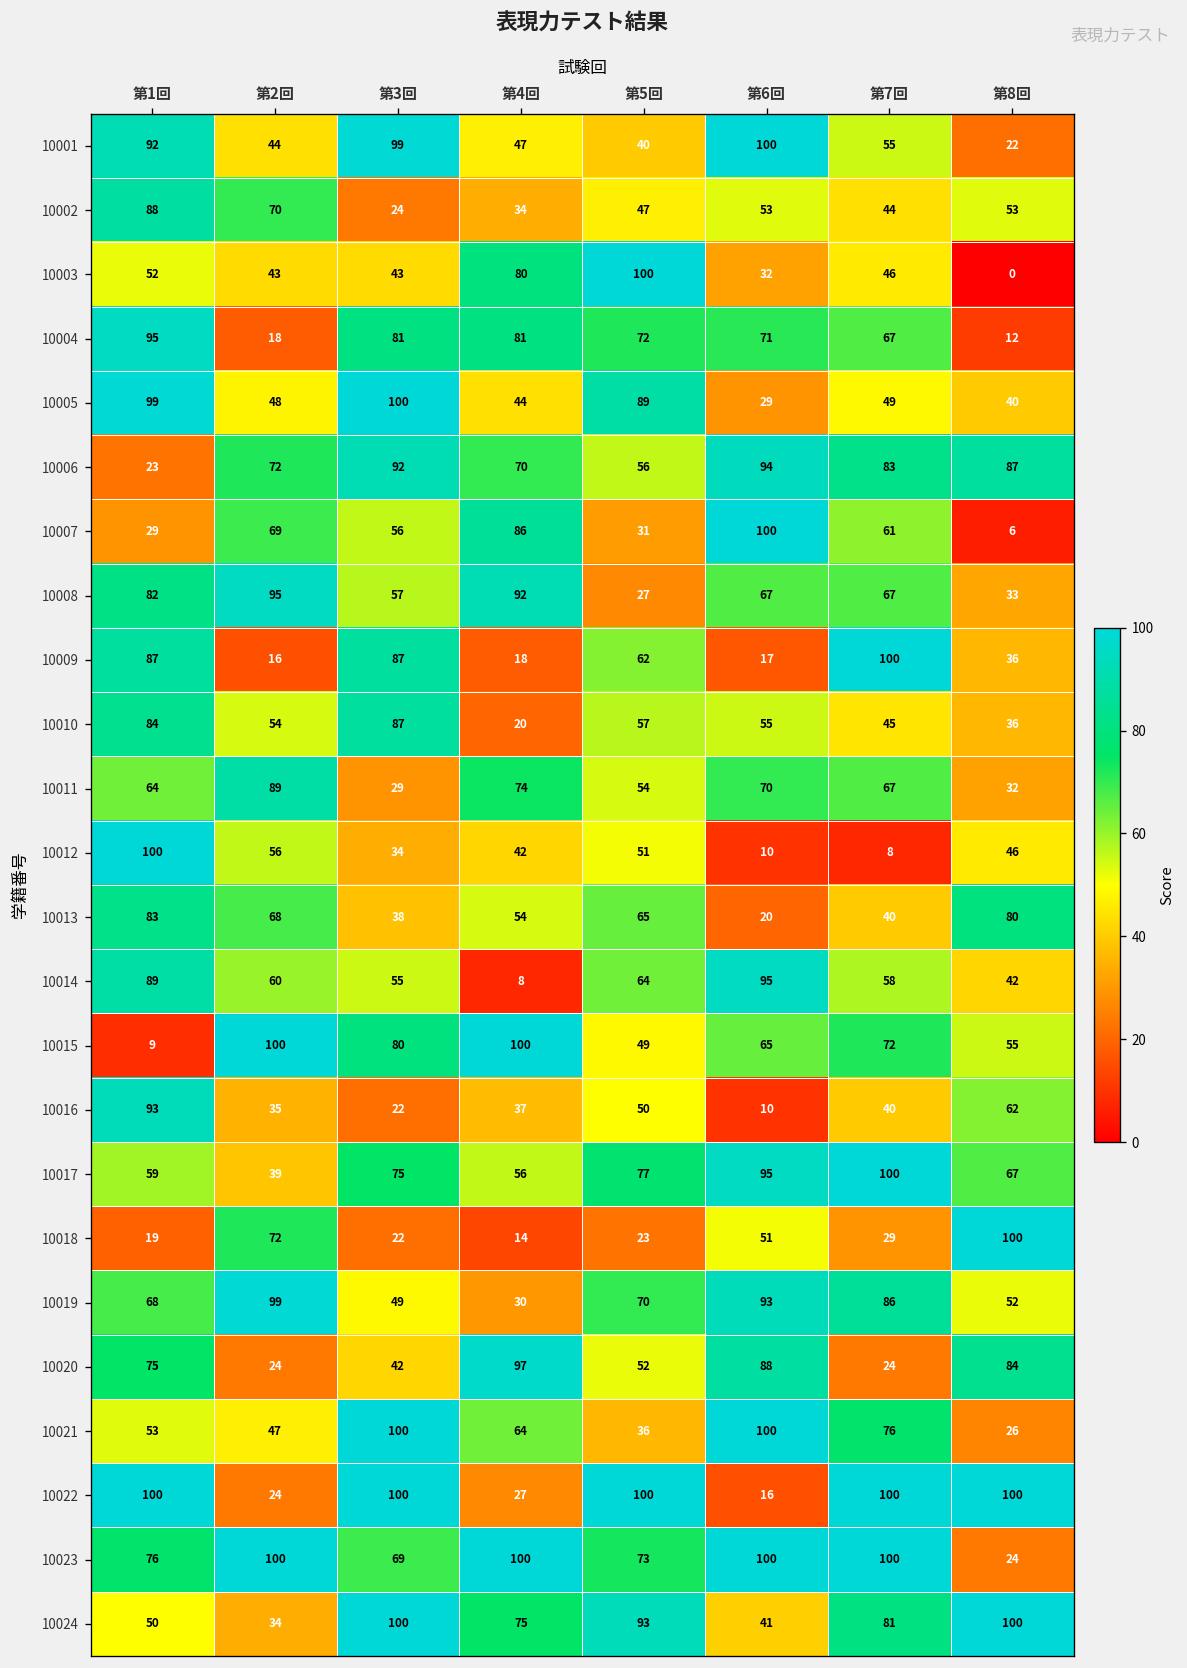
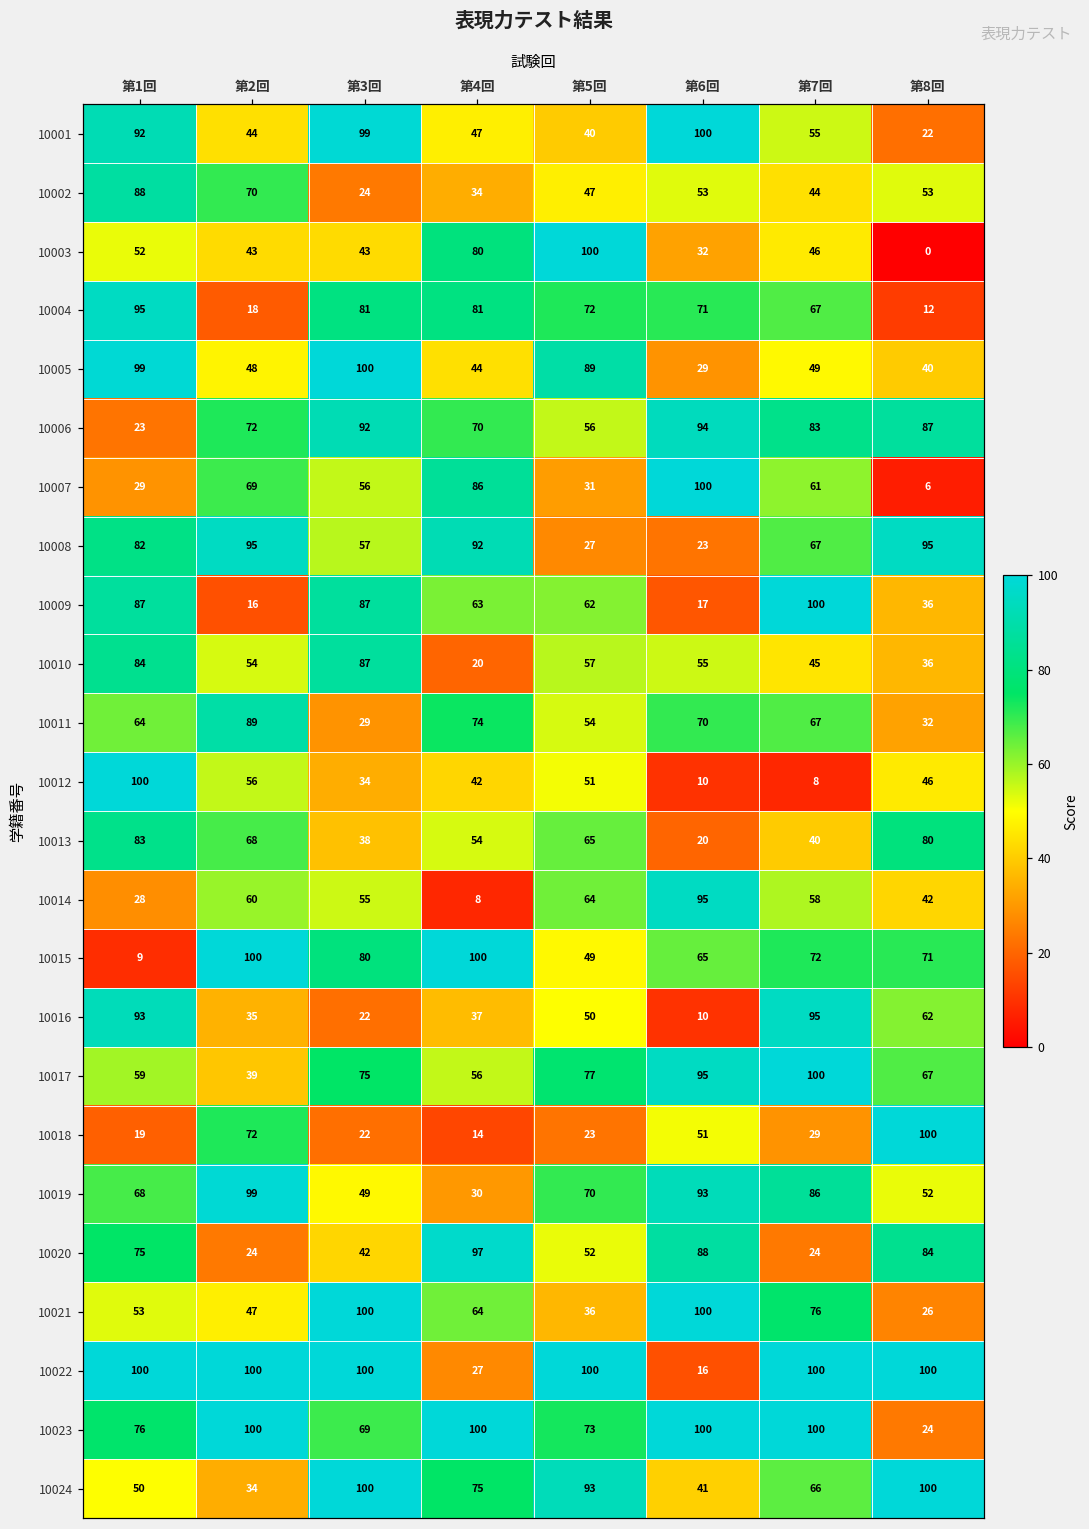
10008, 第6回: 67 -> 23
10008, 第8回: 33 -> 95
10009, 第4回: 18 -> 63
10014, 第1回: 89 -> 28
10015, 第8回: 55 -> 71
10016, 第7回: 40 -> 95
10022, 第2回: 24 -> 100
10024, 第7回: 81 -> 66
